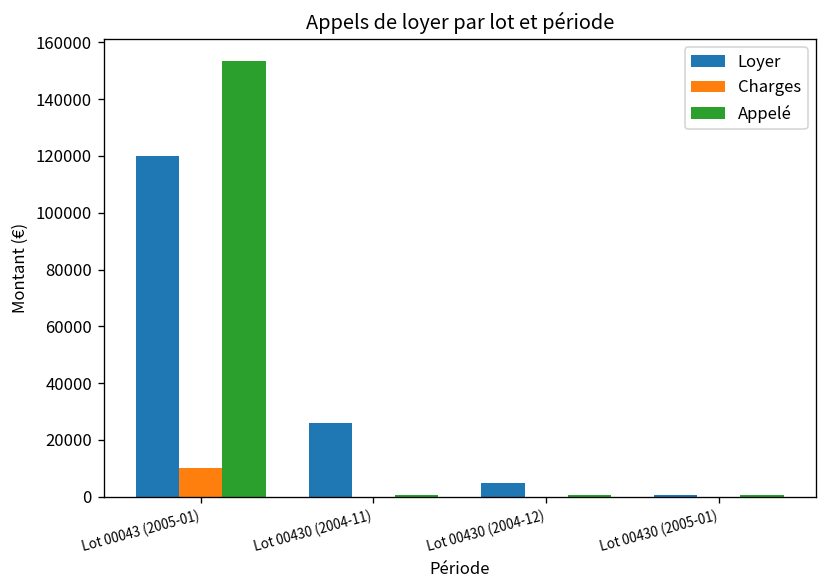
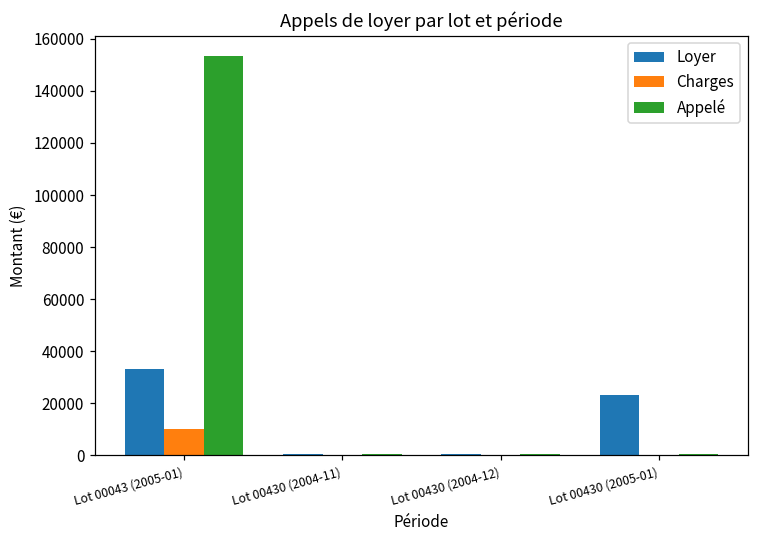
Loyer, Lot 00043 (2005-01): 120000 -> 33000
Loyer, Lot 00430 (2004-11): 26000 -> 0
Loyer, Lot 00430 (2004-12): 5000 -> 0
Loyer, Lot 00430 (2005-01): 0 -> 23000
